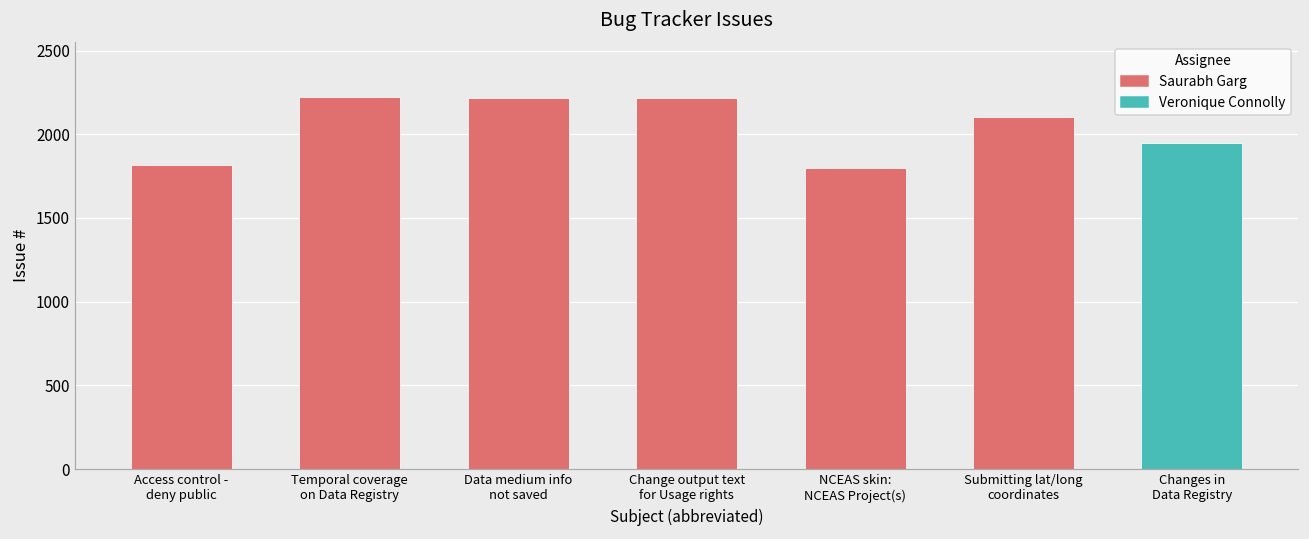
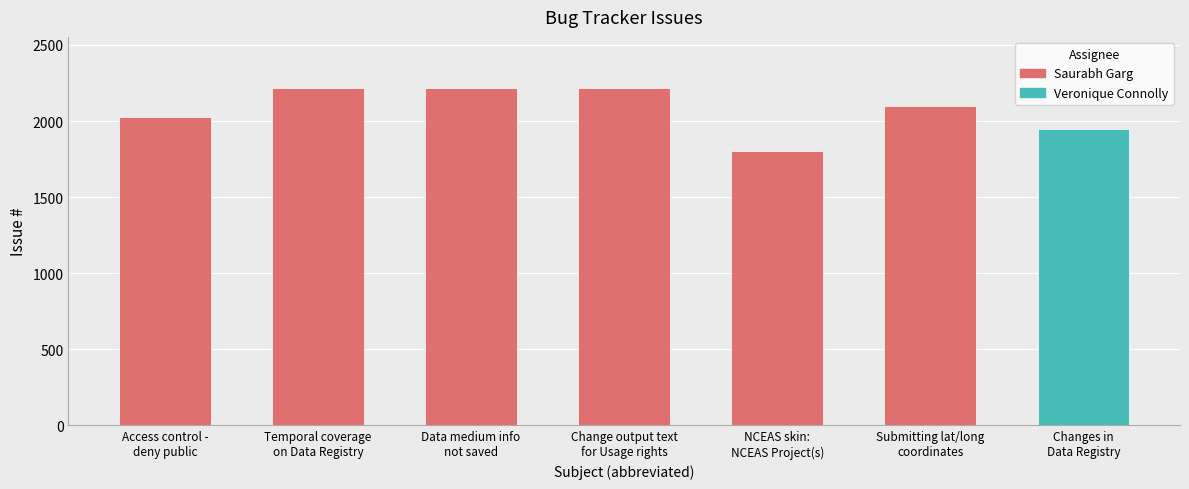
Access control - deny public: 1820 -> 2020
